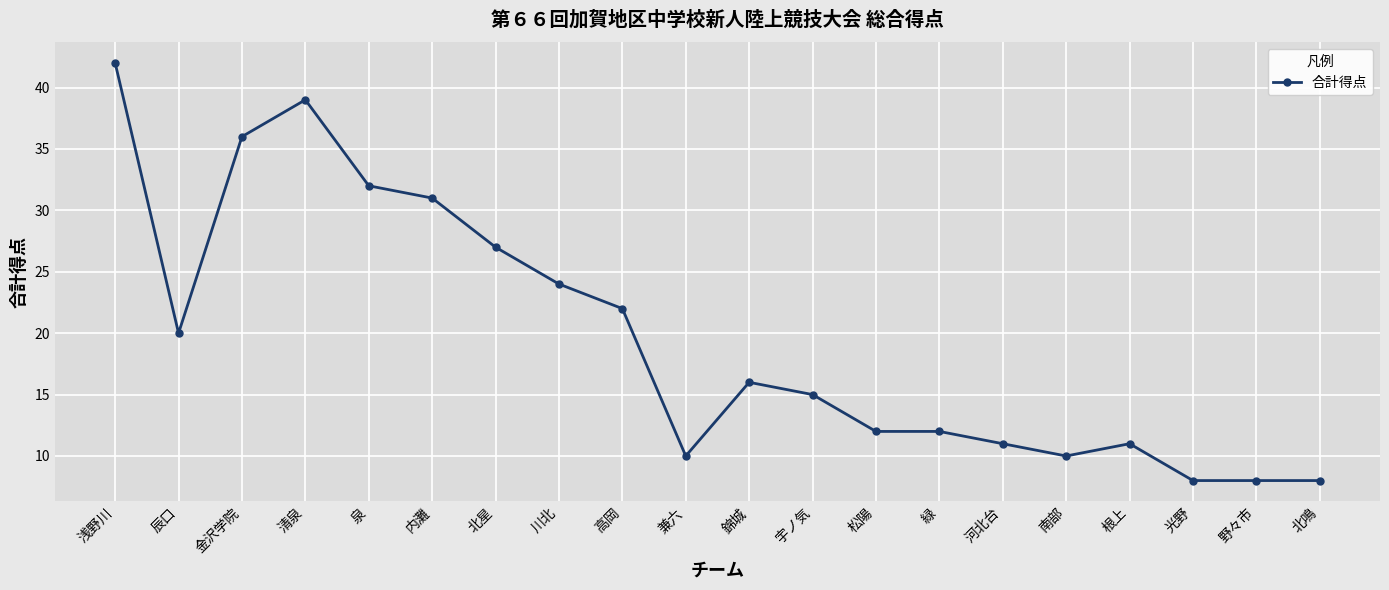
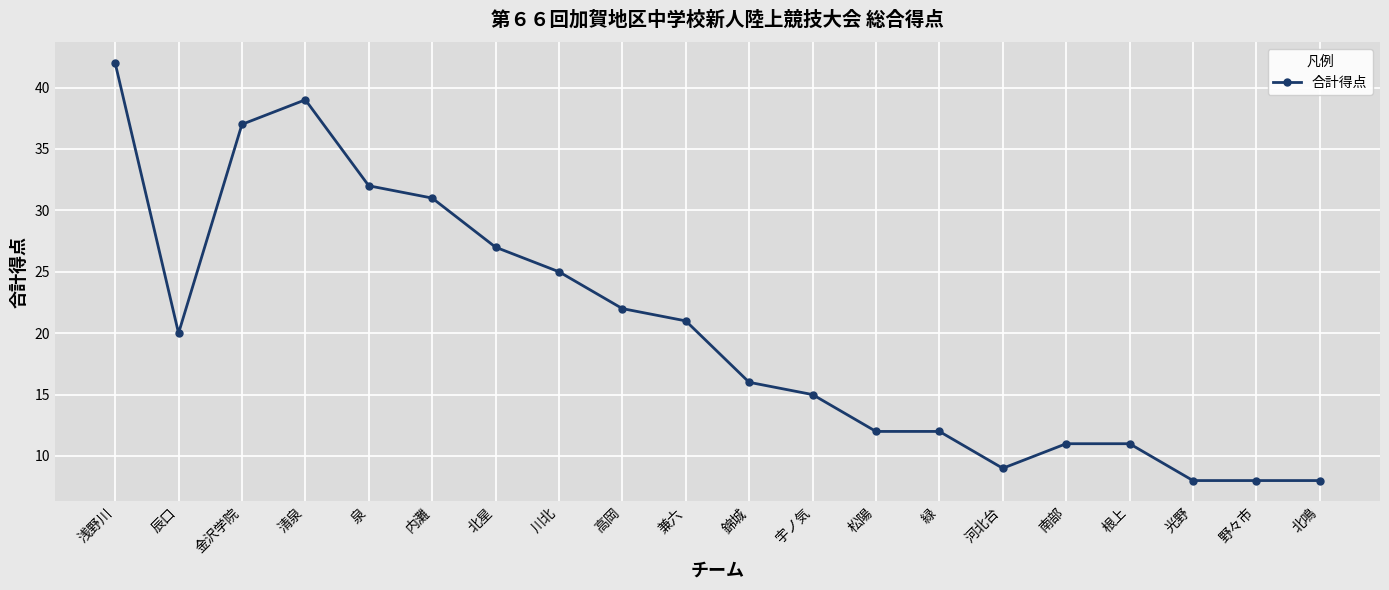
金沢学院: 36 -> 37
川北: 24 -> 25
兼六: 10 -> 21
河北台: 11 -> 9
南部: 10 -> 11
